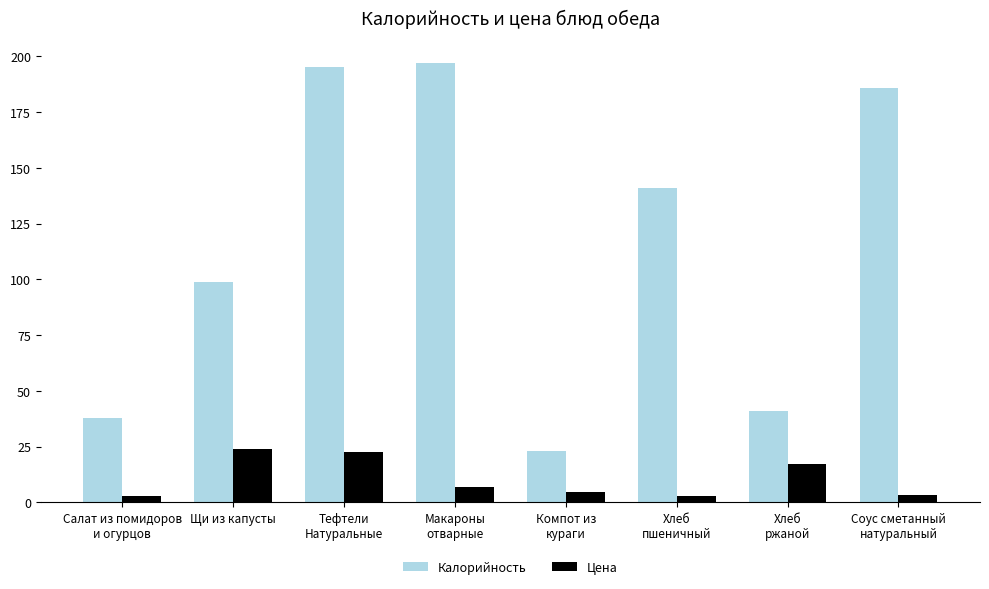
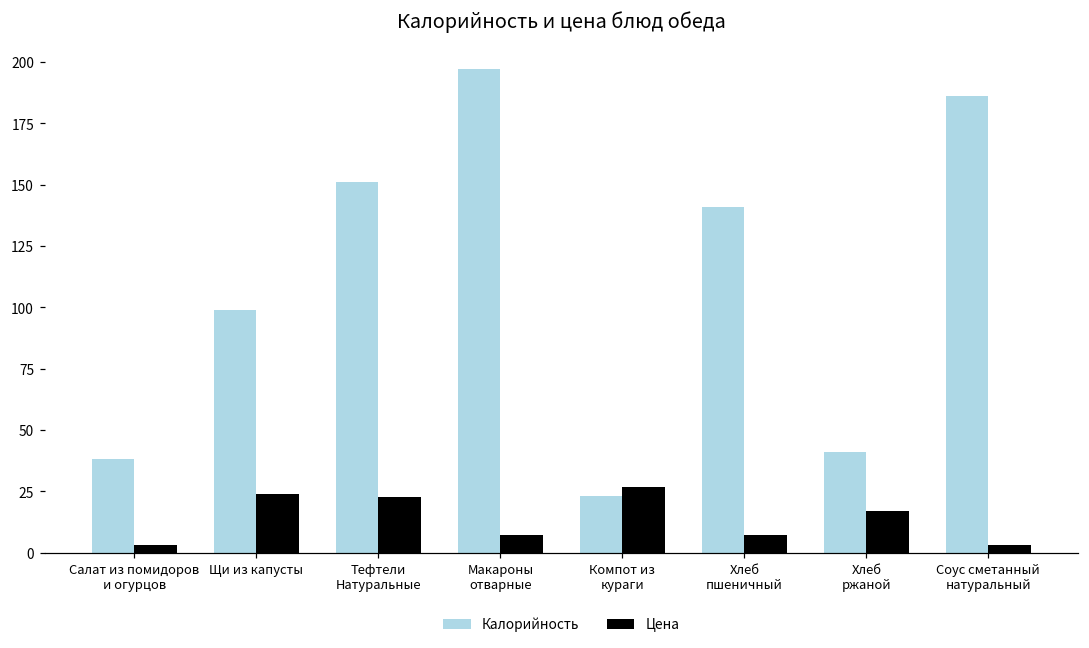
Калорийность, Тефтели Натуральные: 195 -> 151
Цена, Компот из кураги: 4 -> 27
Цена, Хлеб пшеничный: 3 -> 7
